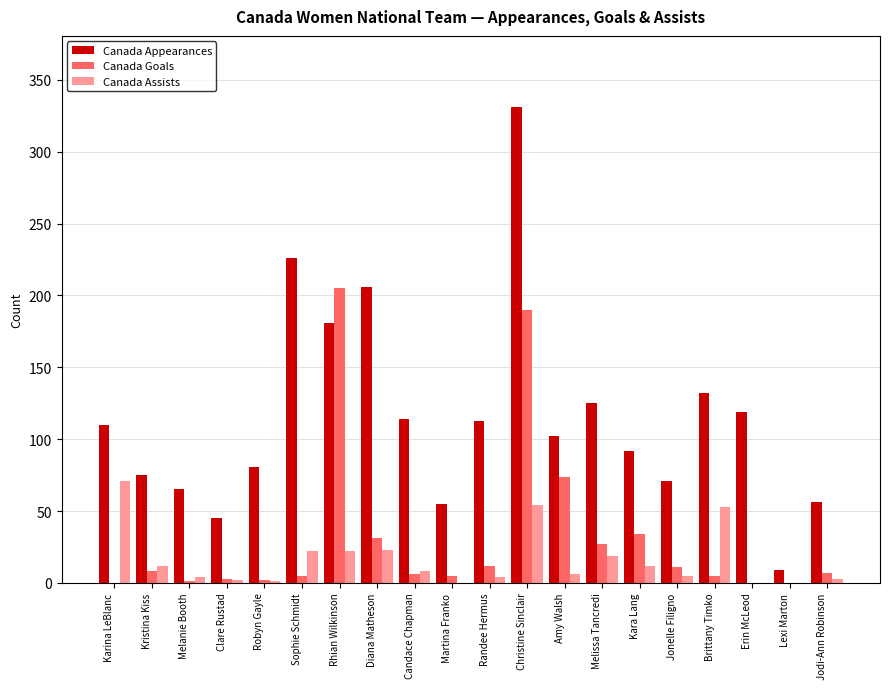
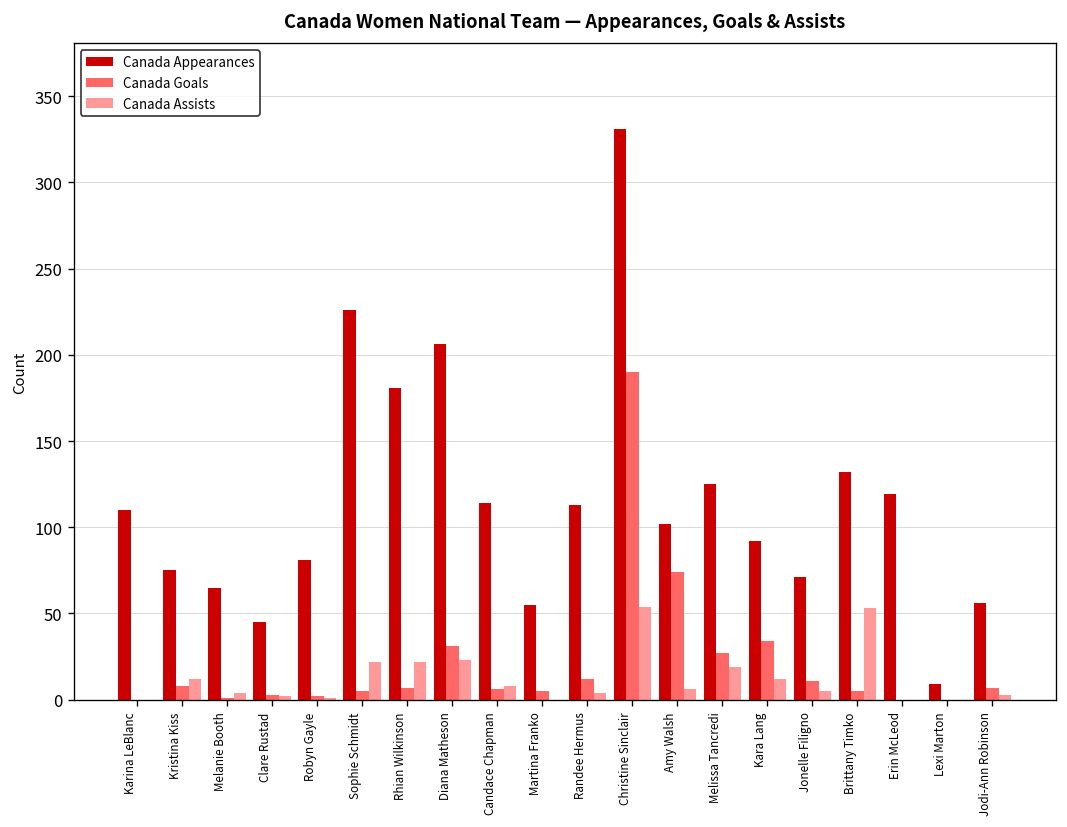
Canada Assists, Karina LeBlanc: 71 -> 0
Canada Goals, Rhian Wilkinson: 205 -> 7
